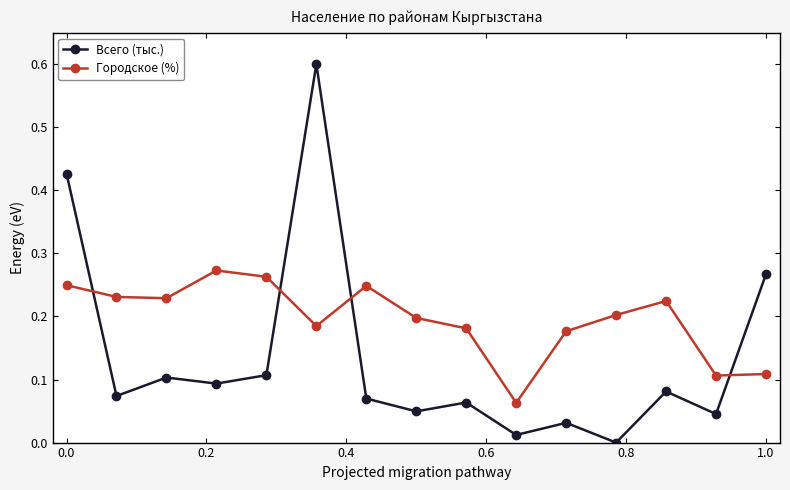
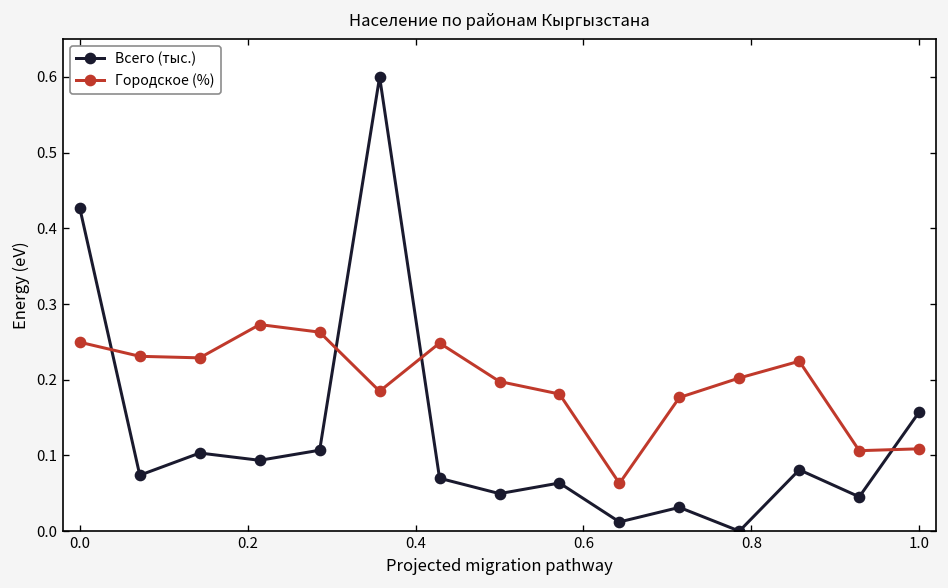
Всего (тыс.), 1.0: 0.27 -> 0.16
